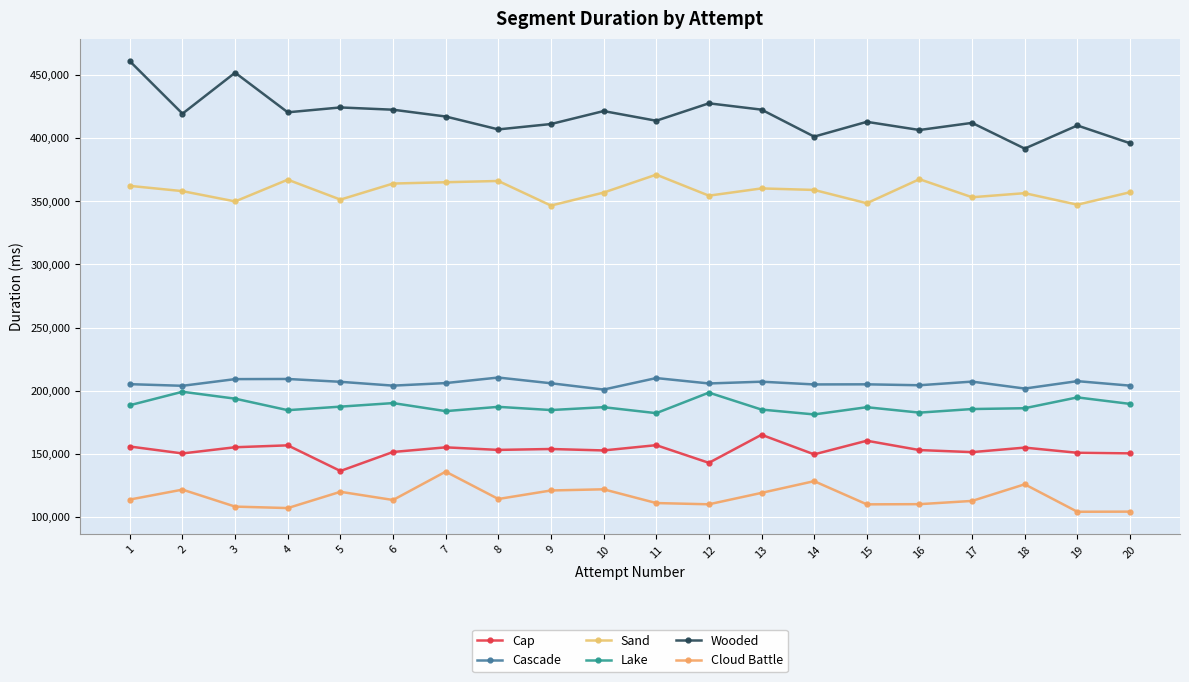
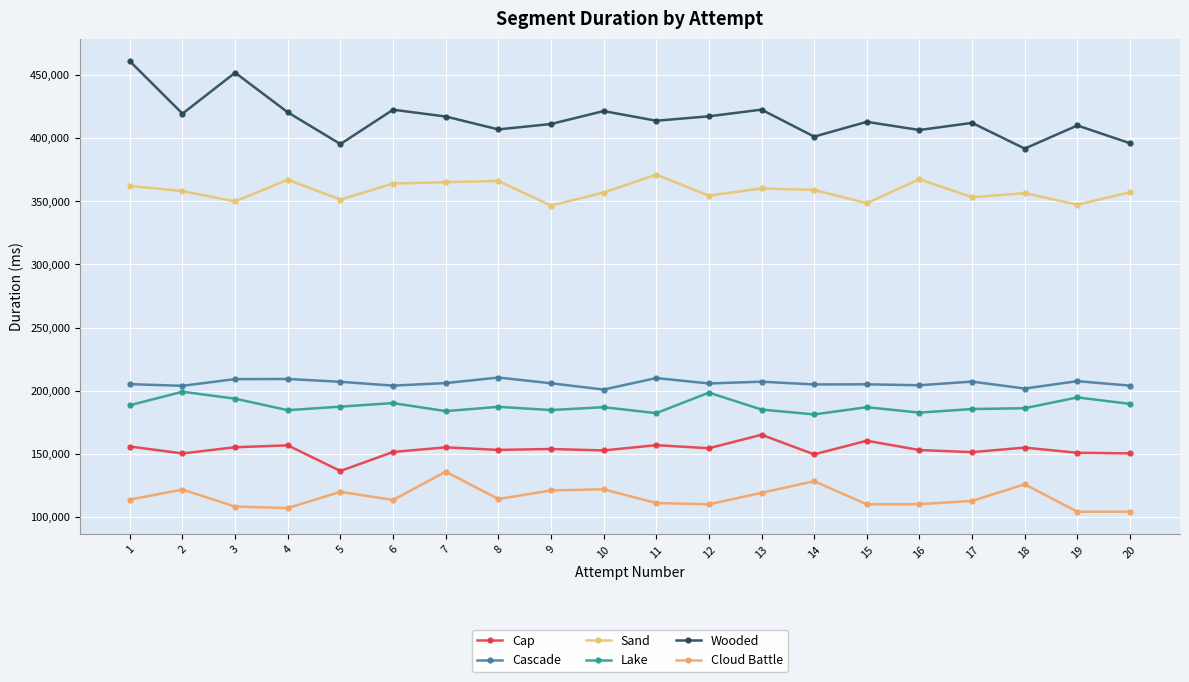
Wooded, 5: 424,000 -> 395,000
Cap, 12: 143,000 -> 154,000
Wooded, 12: 428,000 -> 417,000
